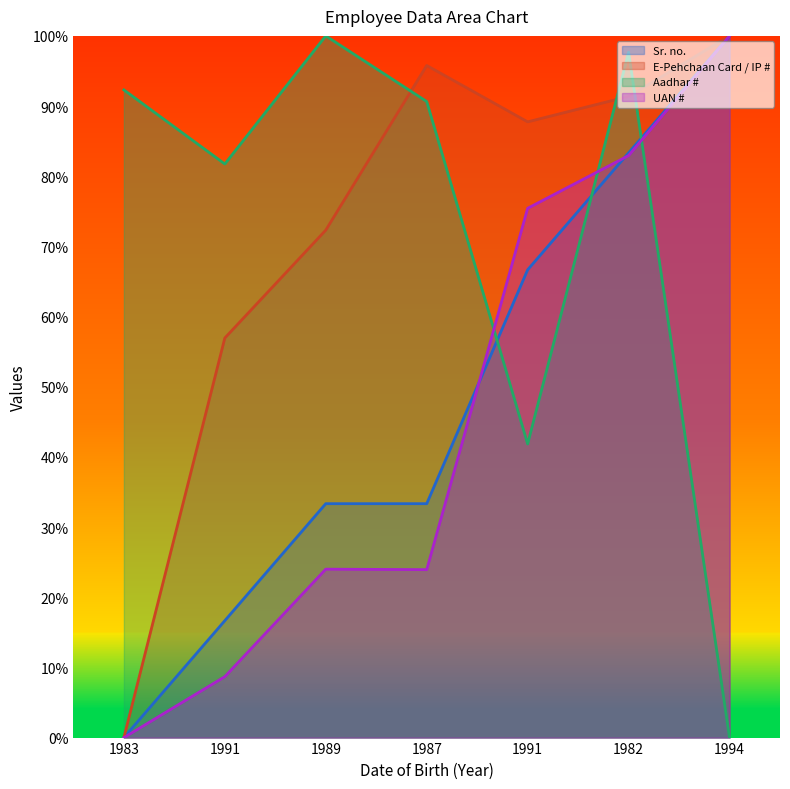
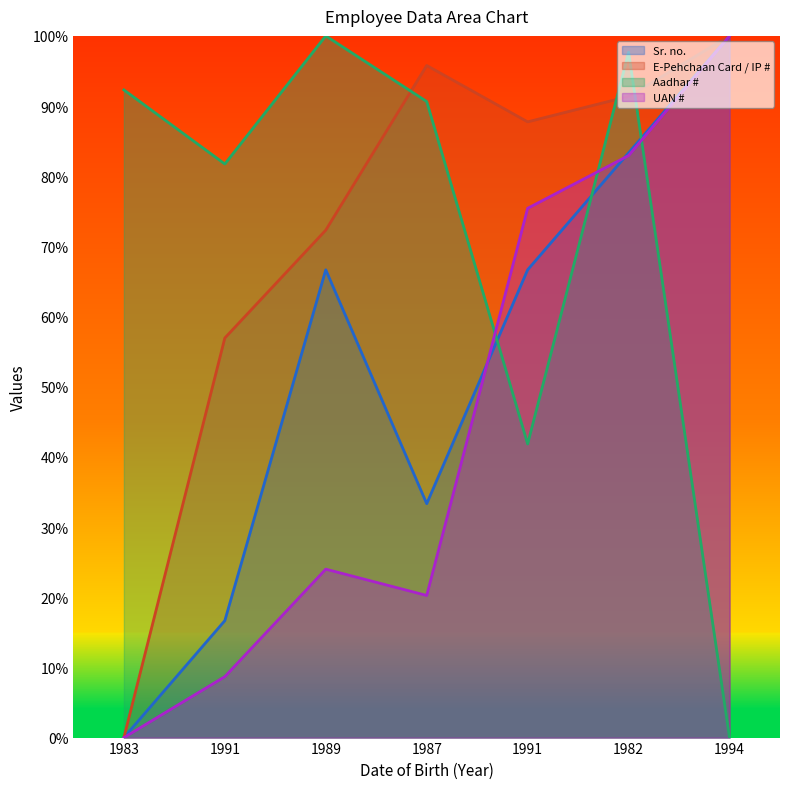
Sr. no., 1989: 33% -> 67%
UAN #, 1987: 24% -> 20%
